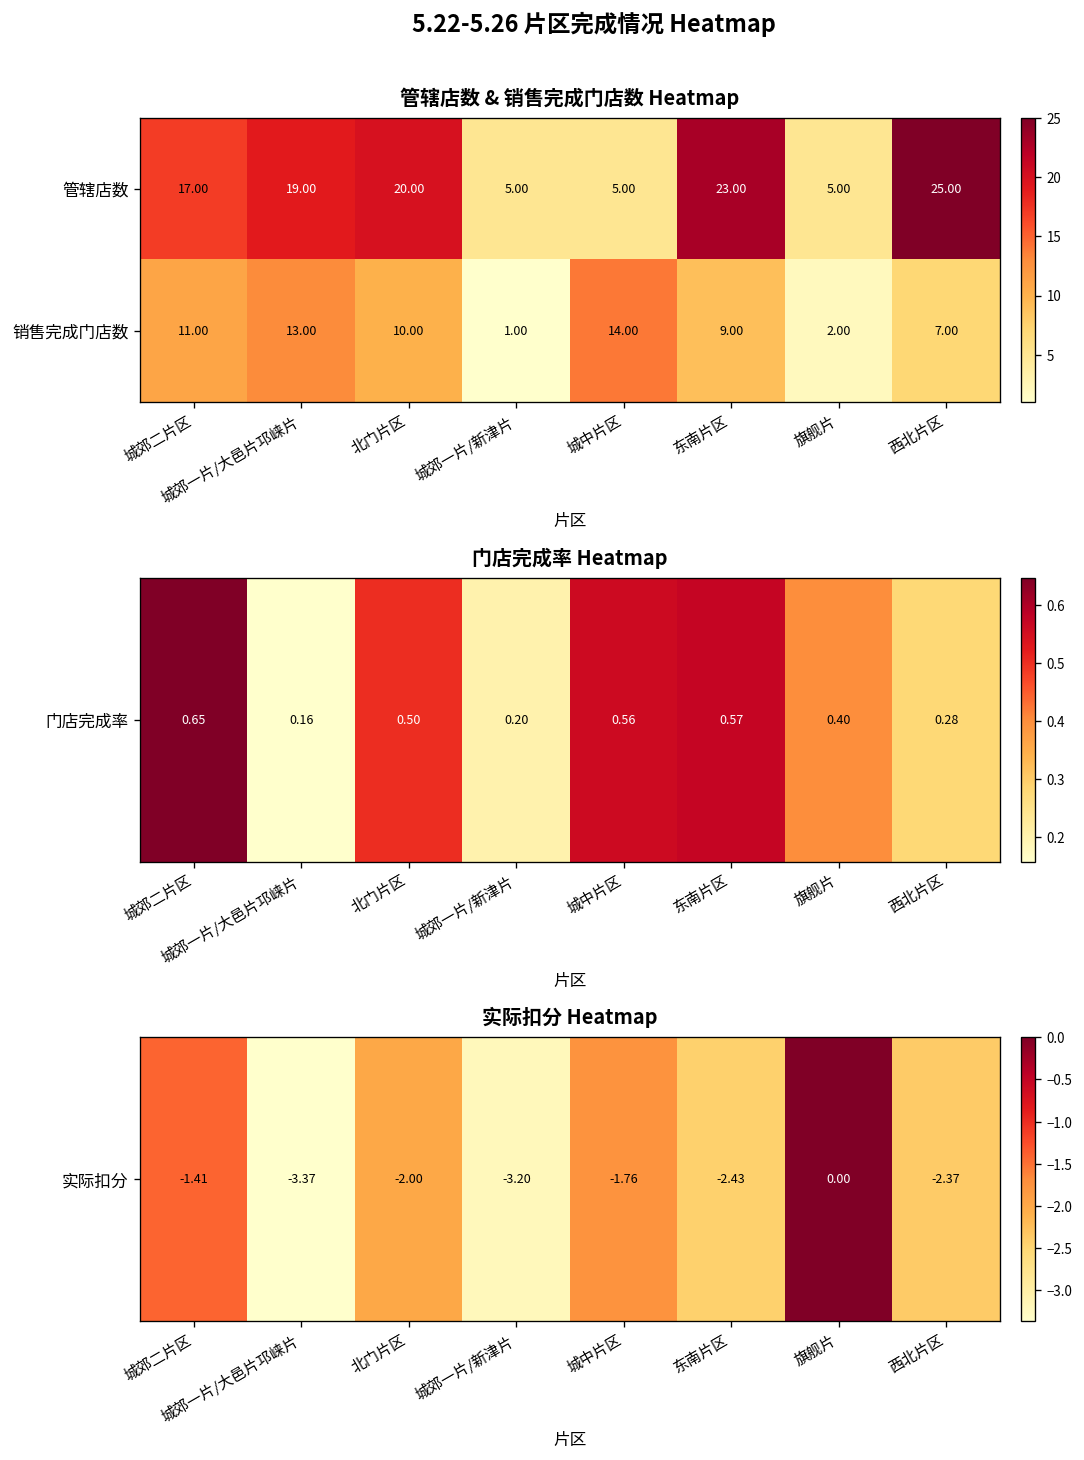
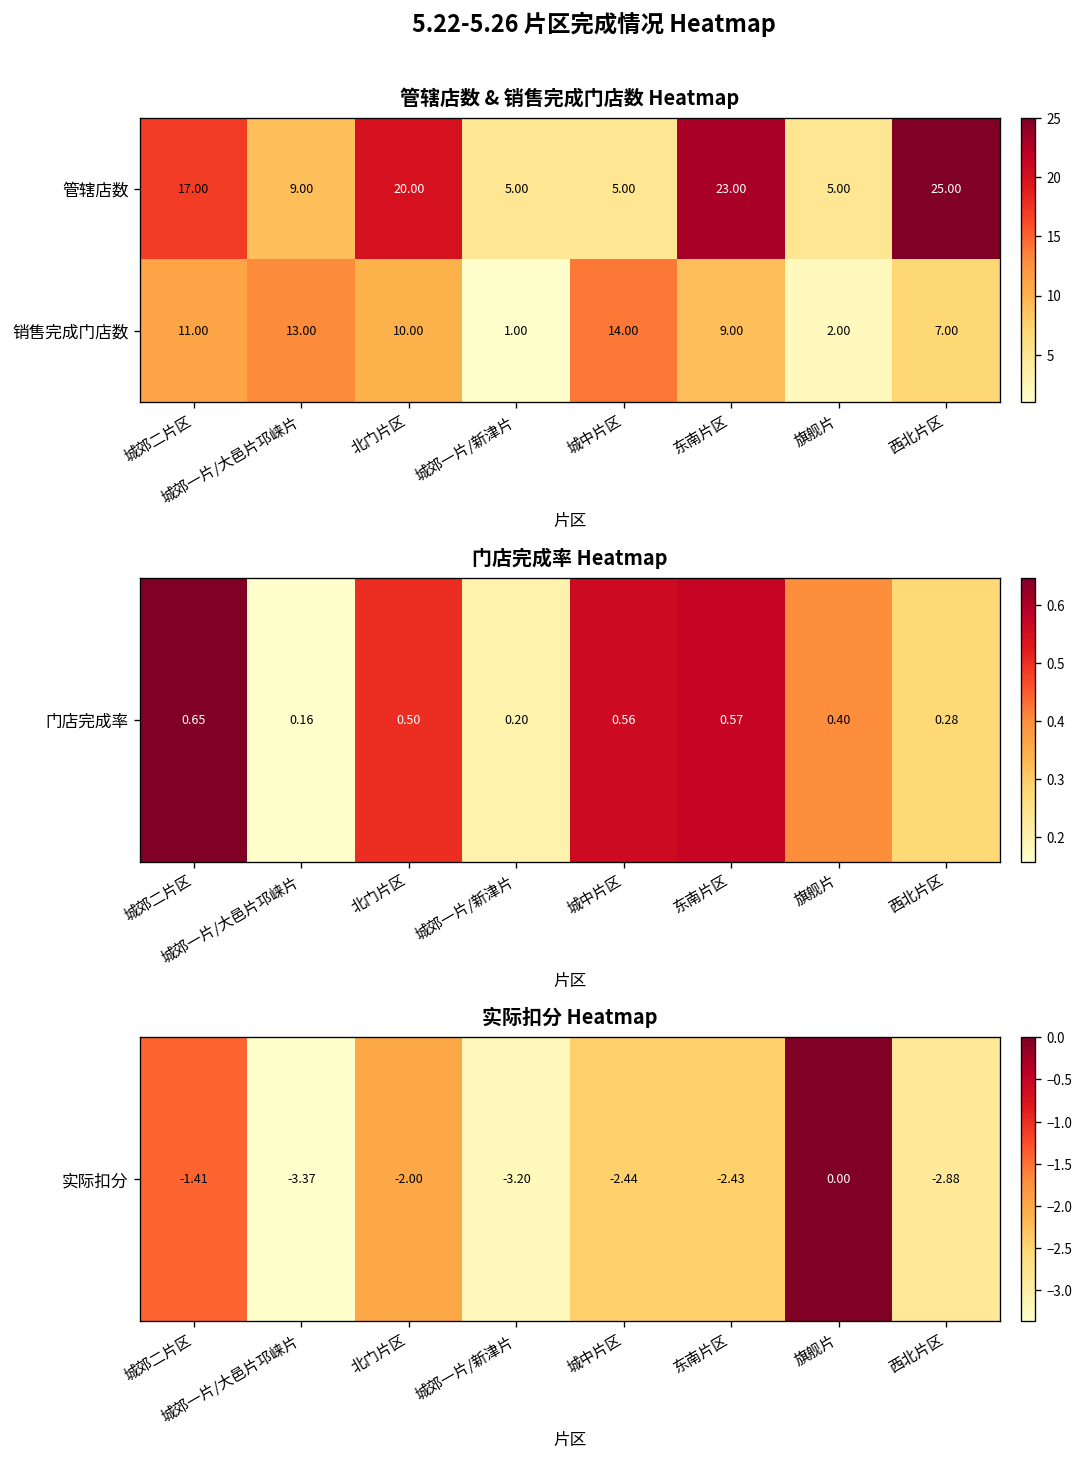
管辖店数 & 销售完成门店数 Heatmap, 管辖店数, 城郊一片/大邑片邛崃片: 19.00 -> 9.00
实际扣分 Heatmap, 实际扣分, 城中片区: -1.76 -> -2.44
实际扣分 Heatmap, 实际扣分, 西北片区: -2.37 -> -2.88
